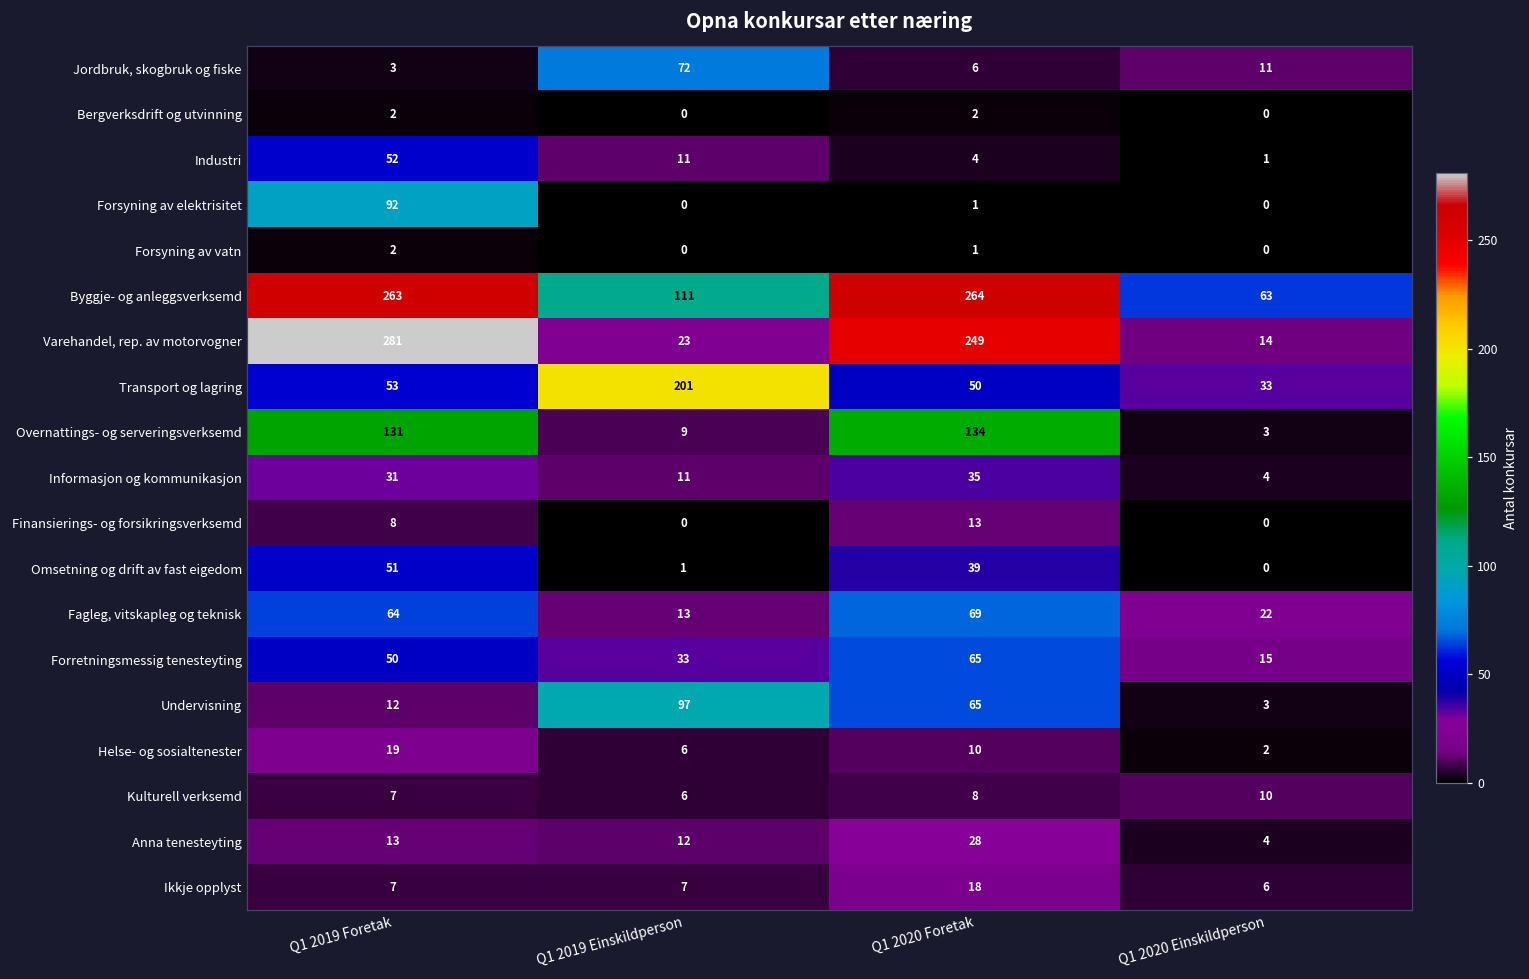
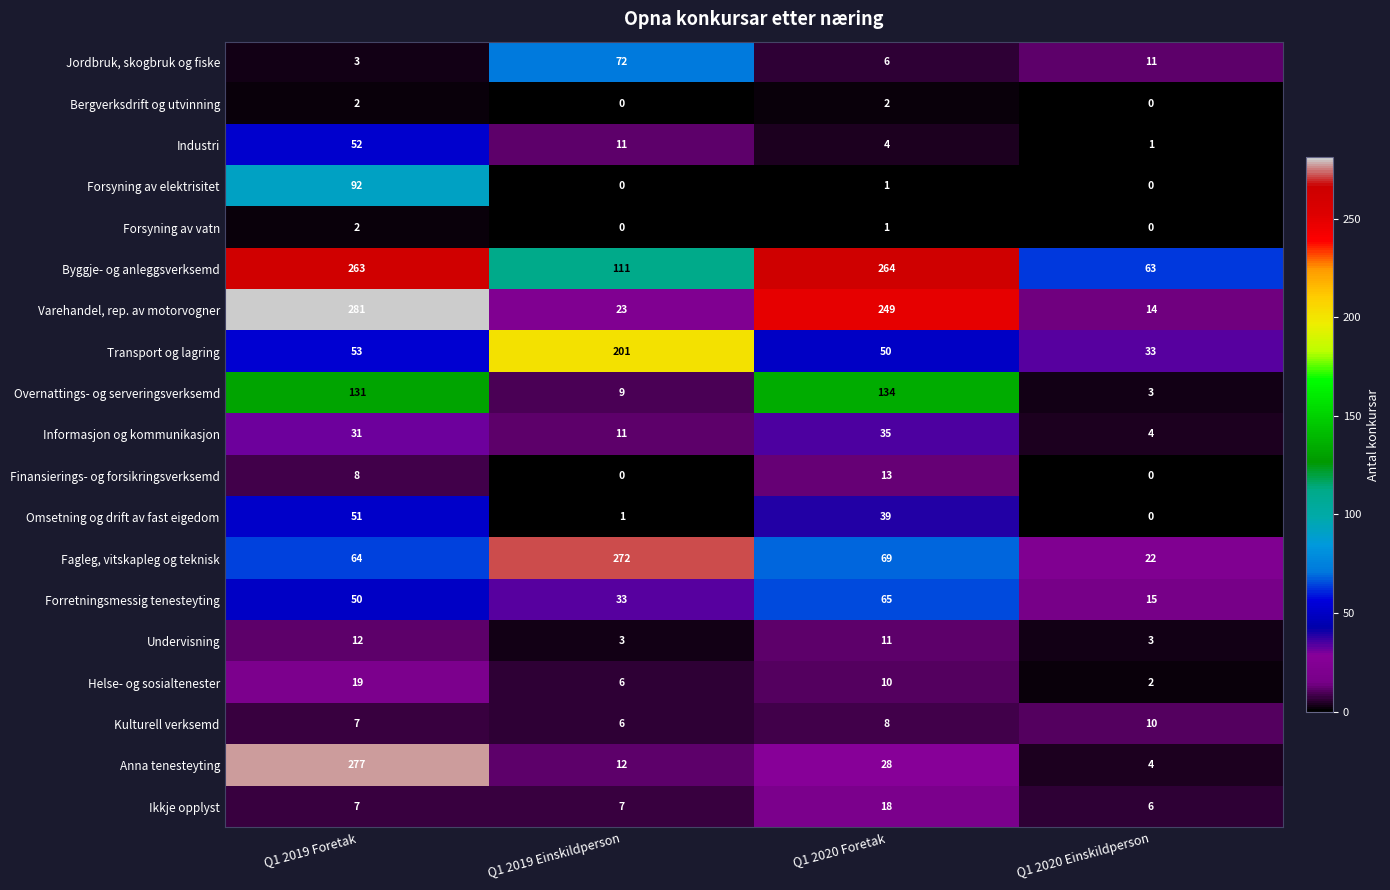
Fagleg, vitskapleg og teknisk, Q1 2019 Einskildperson: 13 -> 272
Undervisning, Q1 2019 Einskildperson: 97 -> 3
Undervisning, Q1 2020 Foretak: 65 -> 11
Anna tenesteyting, Q1 2019 Foretak: 13 -> 277
